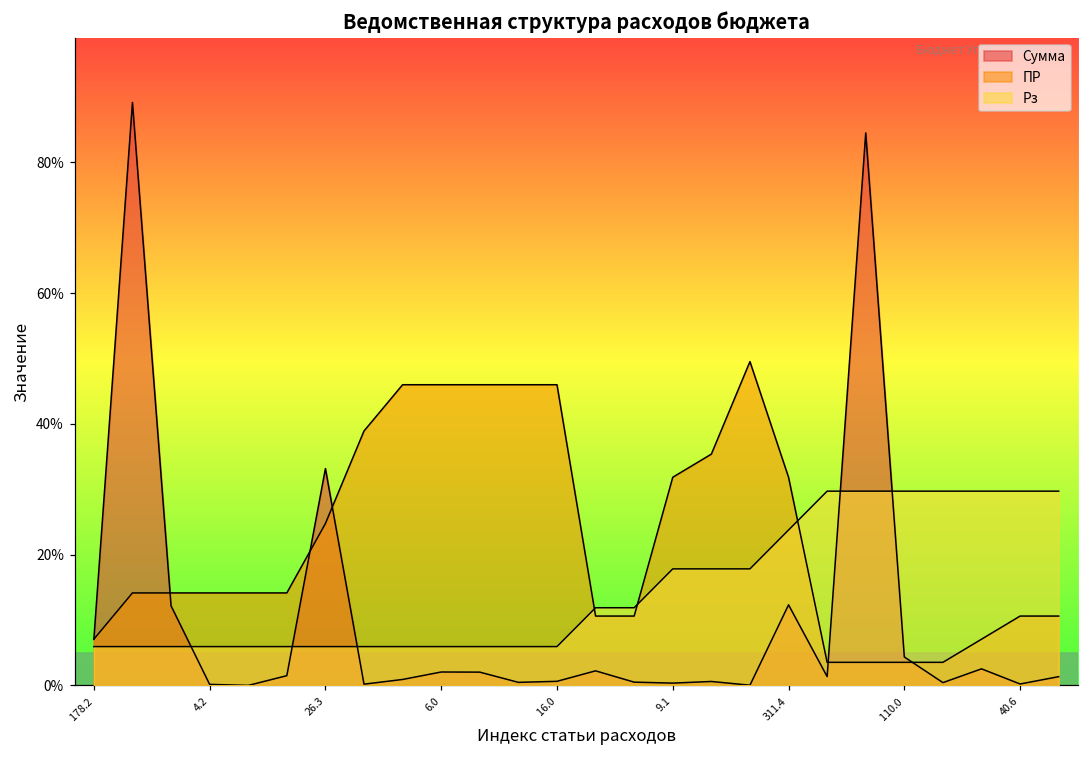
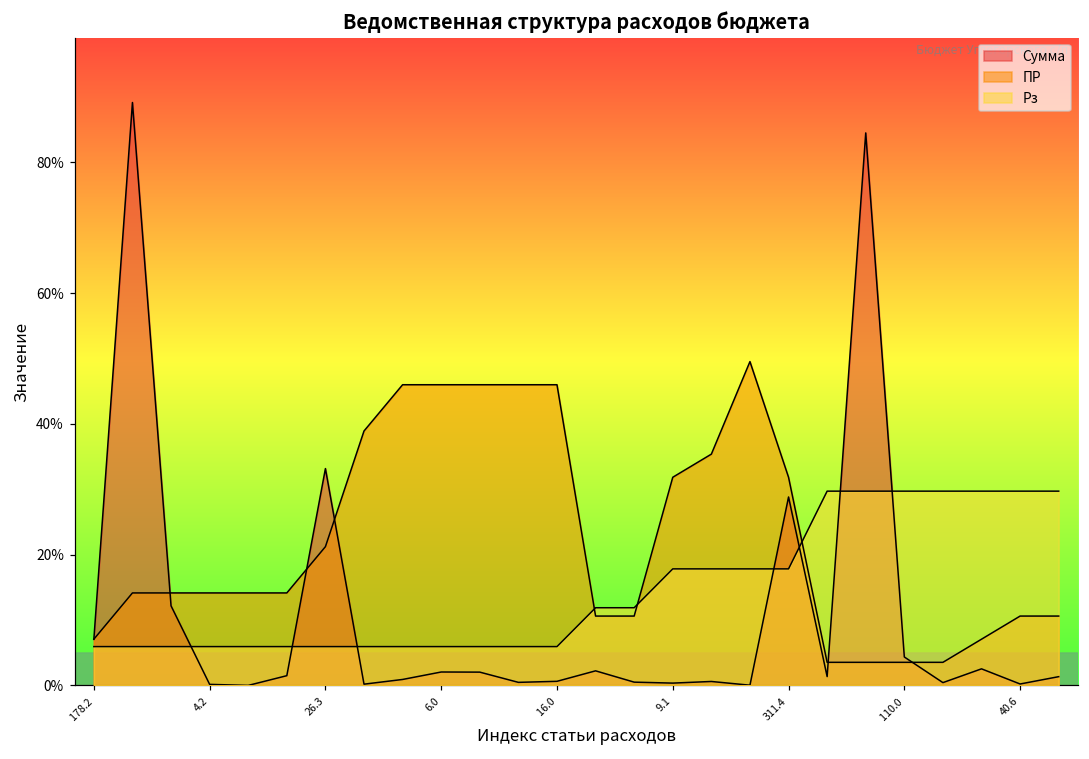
ПР, 26.3: 25% -> 21%
Сумма, 311.4: 12% -> 29%
Рз, 311.4: 24% -> 18%
